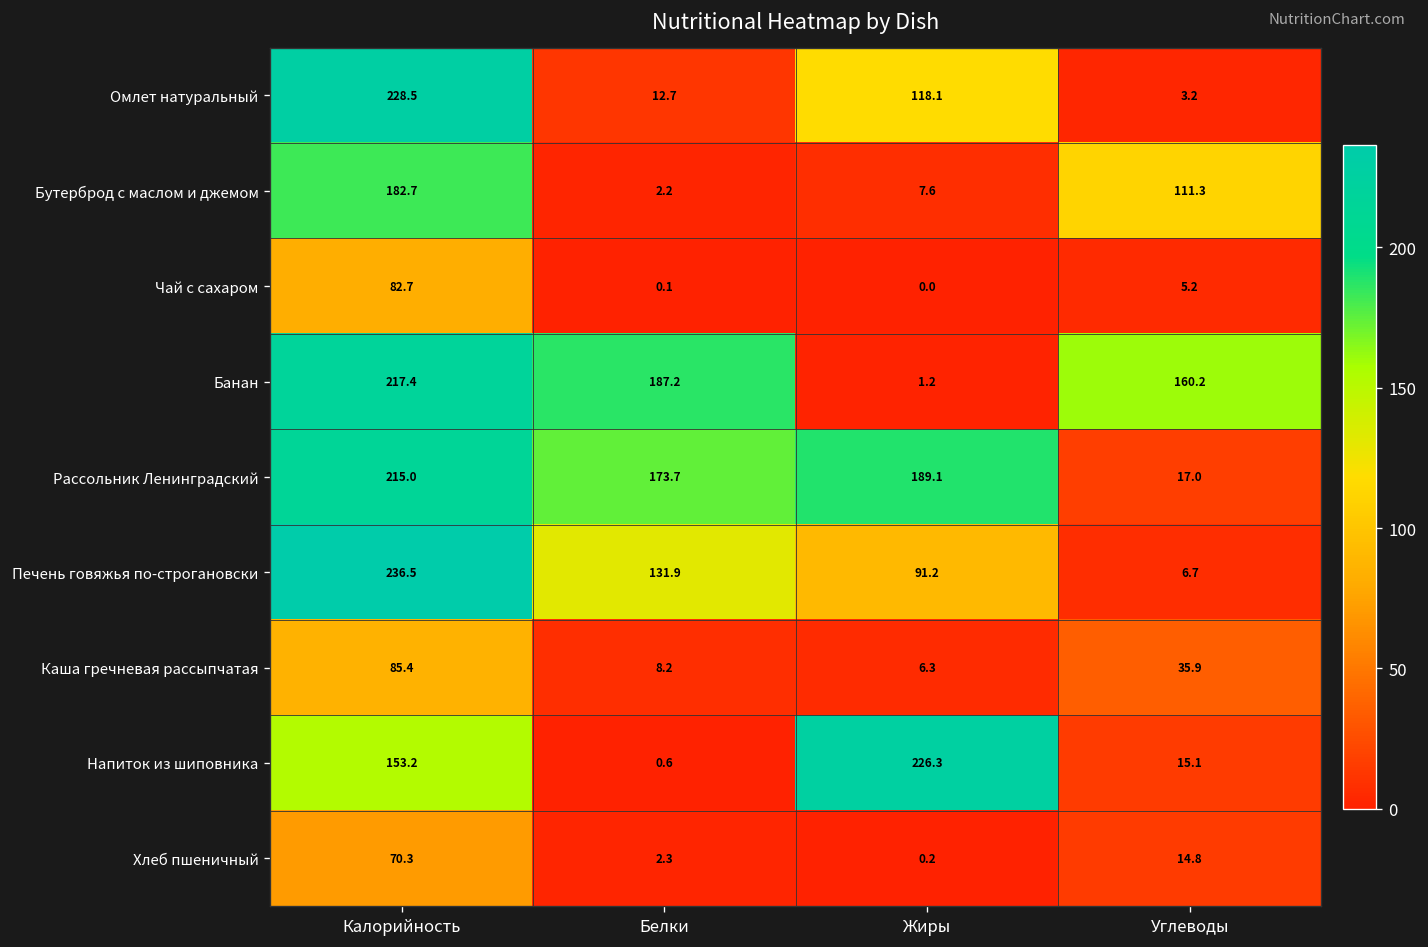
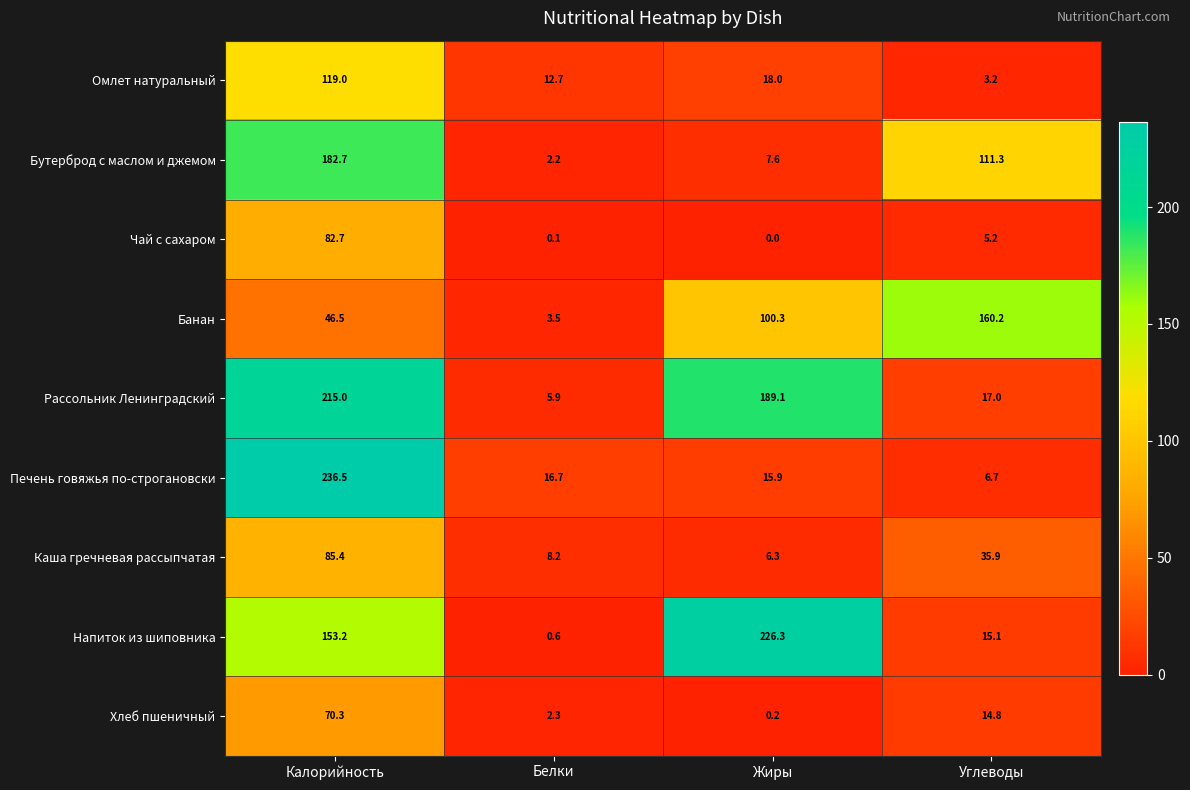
Омлет натуральный, Калорийность: 228.5 -> 119.0
Омлет натуральный, Жиры: 118.1 -> 18.0
Банан, Калорийность: 217.4 -> 46.5
Банан, Белки: 187.2 -> 3.5
Банан, Жиры: 1.2 -> 100.3
Рассольник Ленинградский, Белки: 173.7 -> 5.9
Печень говяжья по-строгановски, Белки: 131.9 -> 16.7
Печень говяжья по-строгановски, Жиры: 91.2 -> 15.9
